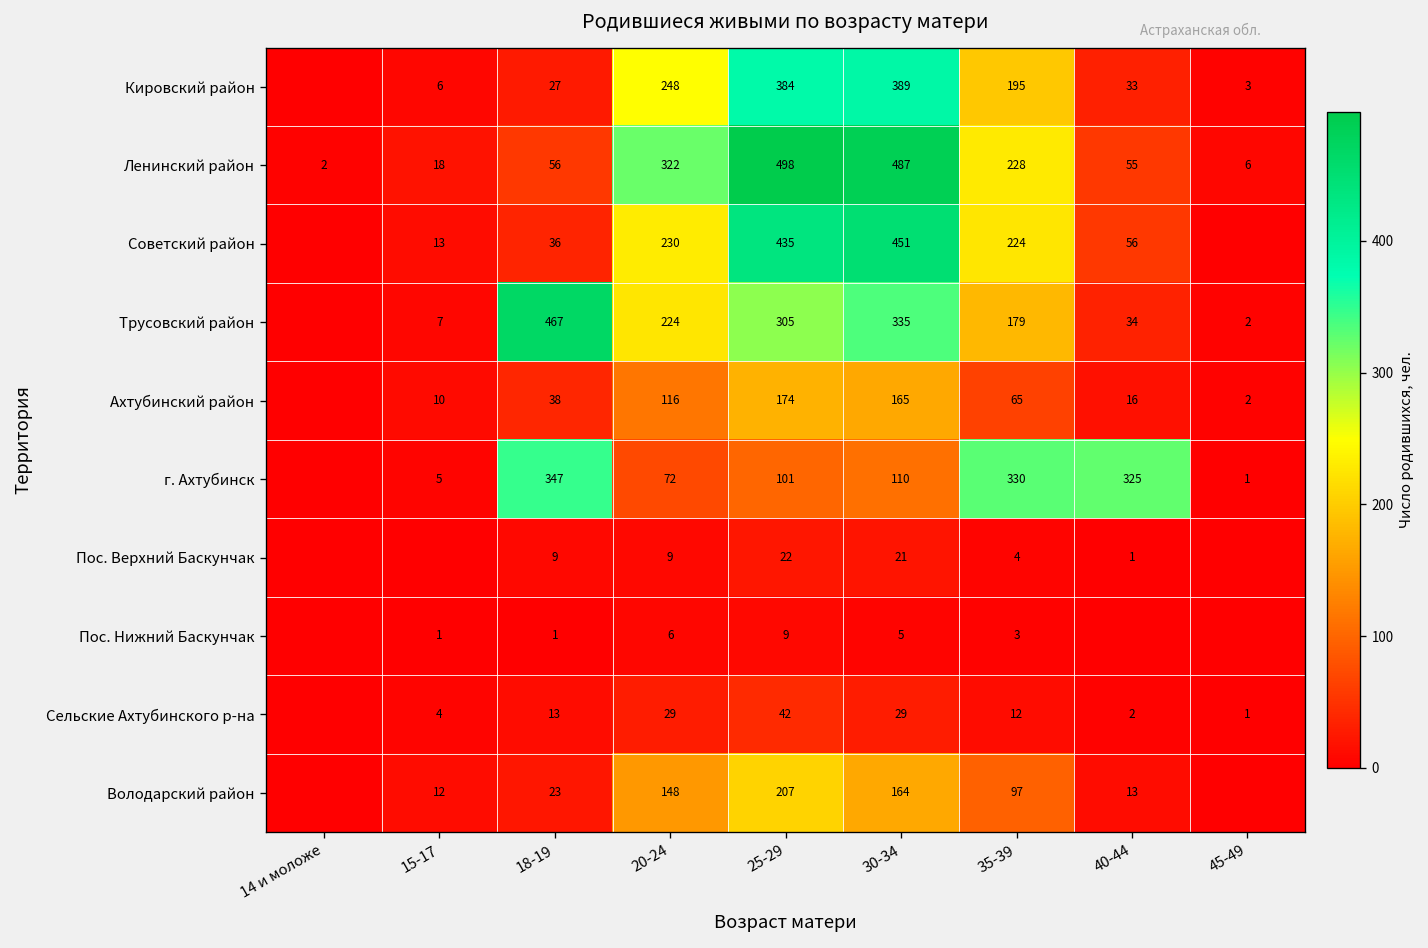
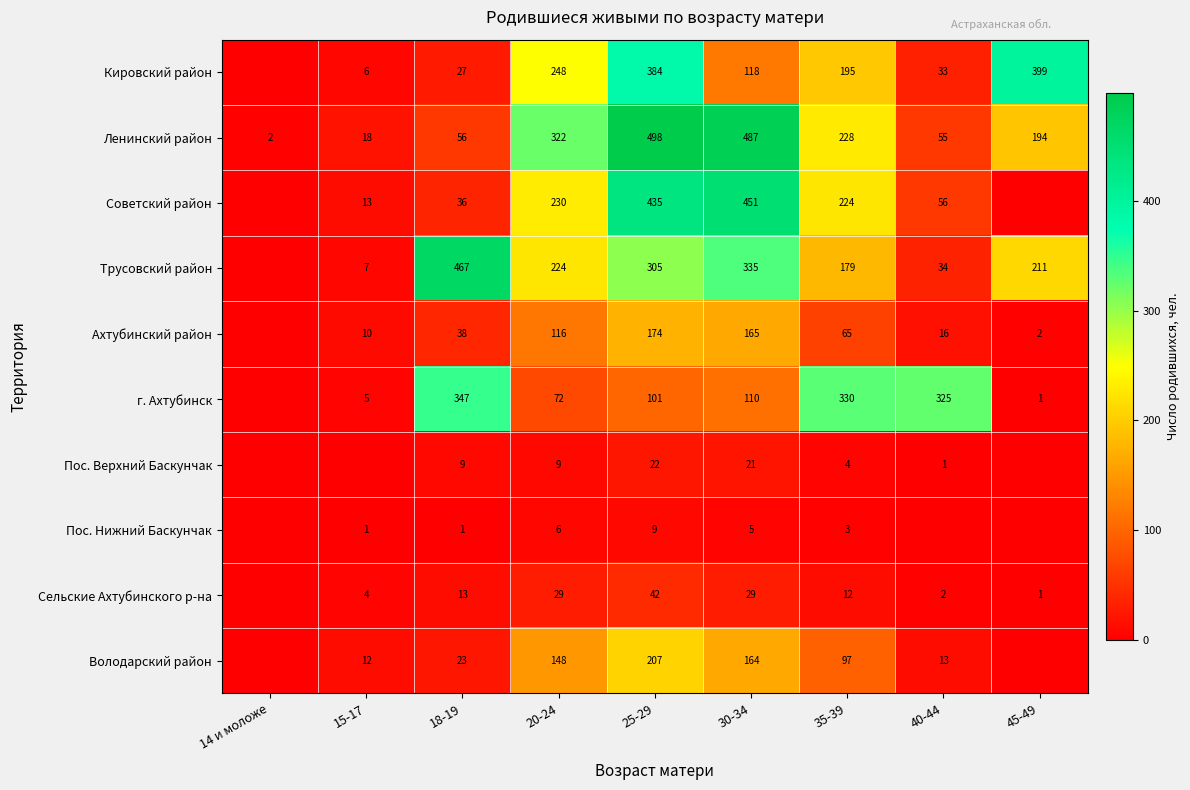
Кировский район, 30-34: 389 -> 118
Кировский район, 45-49: 3 -> 399
Ленинский район, 45-49: 6 -> 194
Трусовский район, 45-49: 2 -> 211
